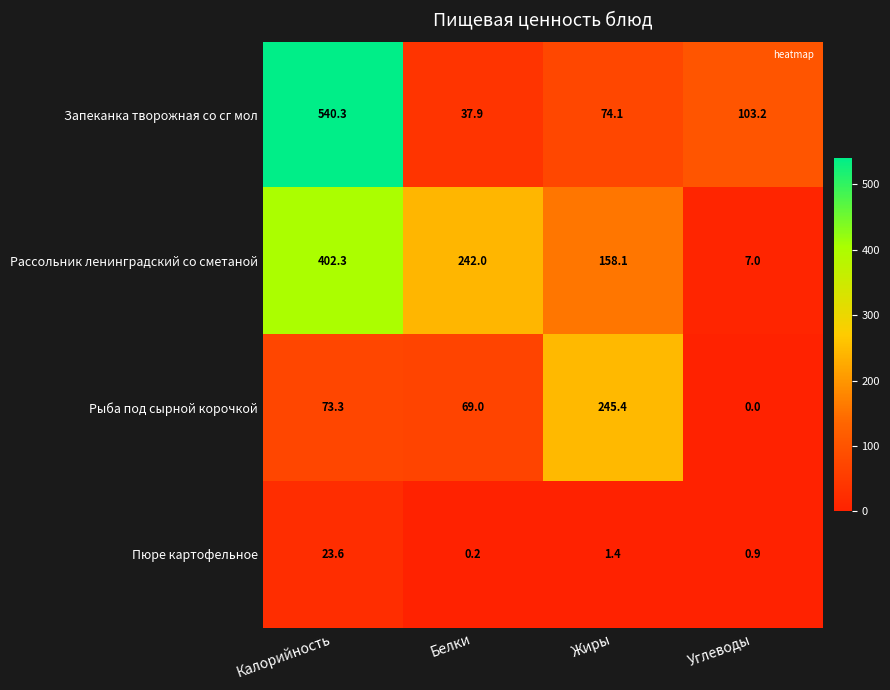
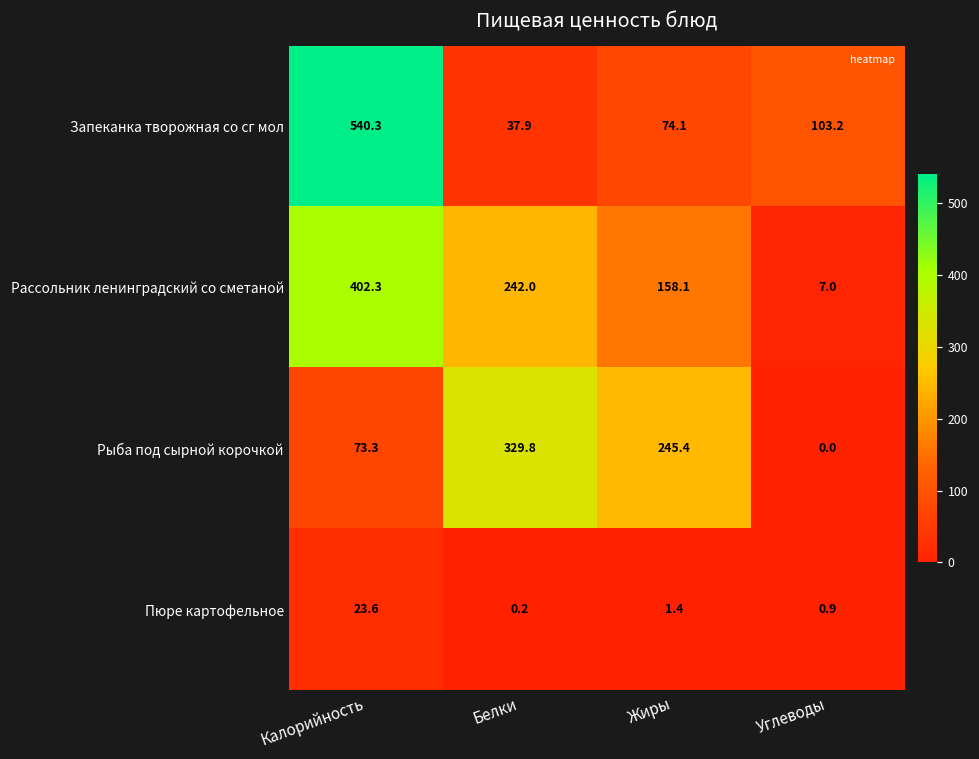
Рыба под сырной корочкой, Белки: 69.0 -> 329.8
